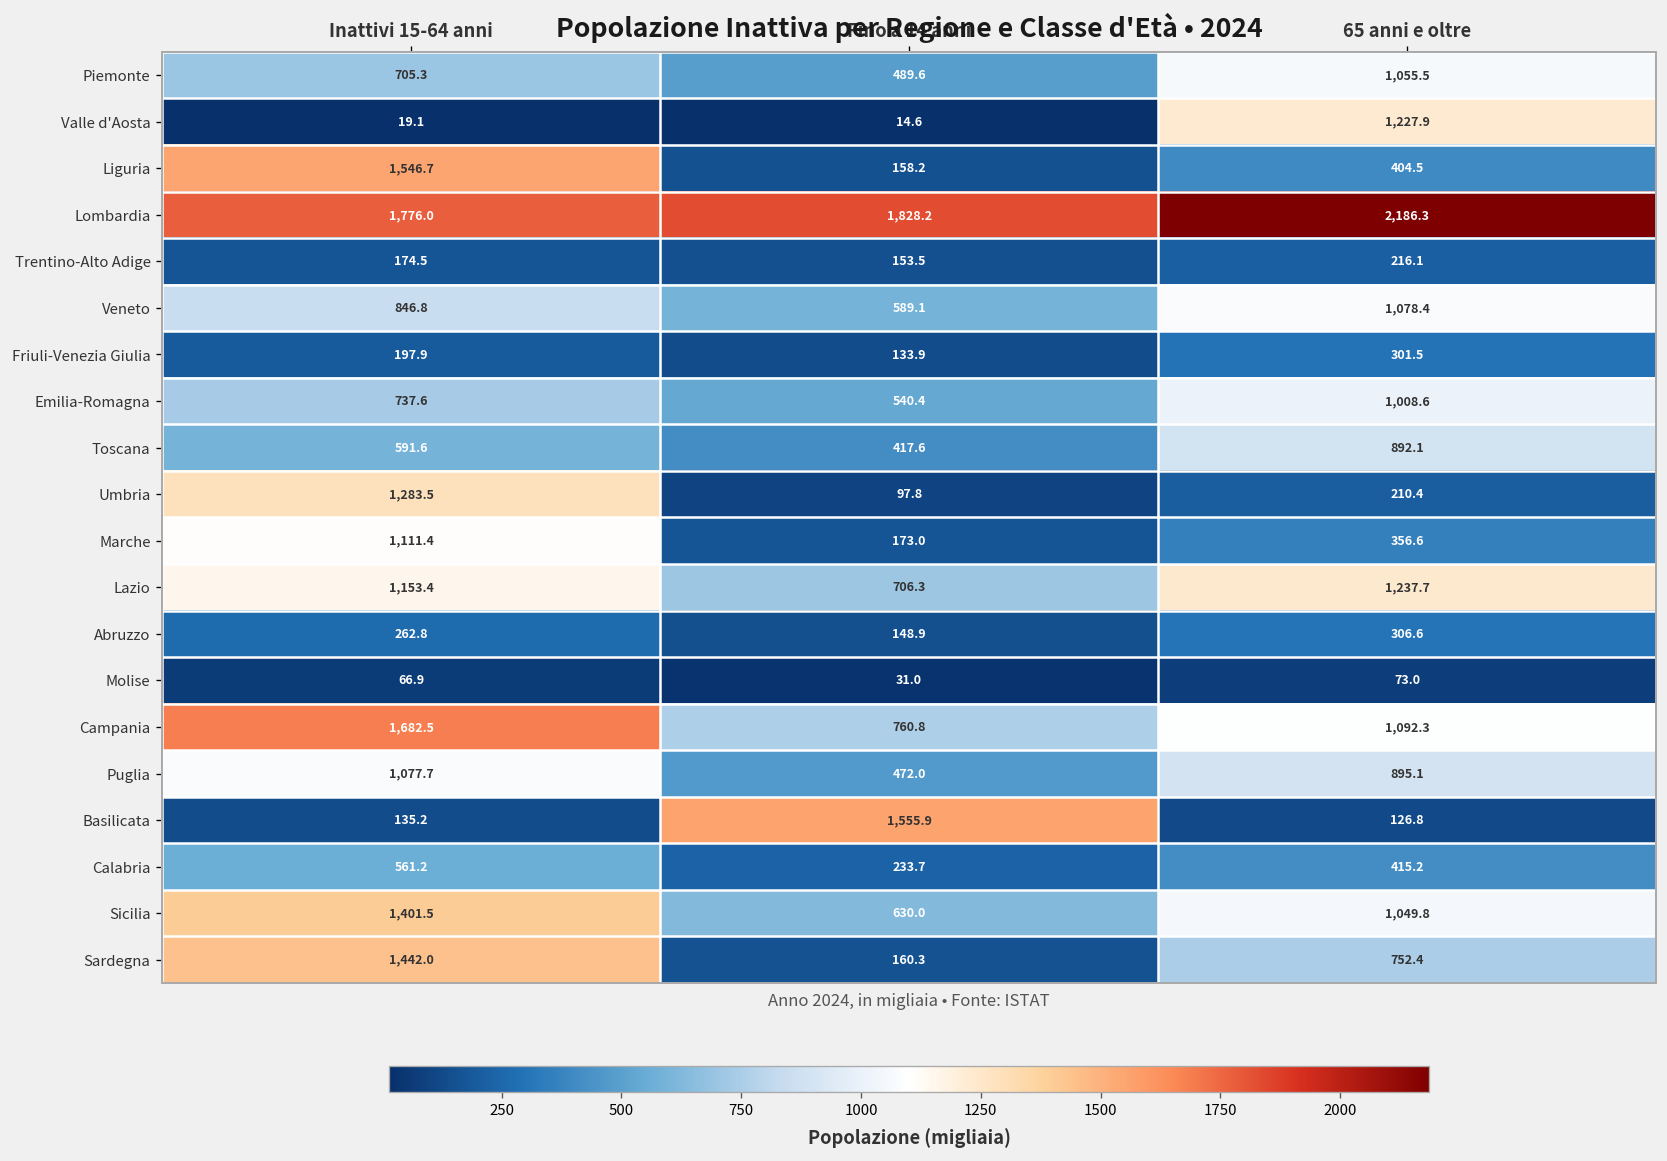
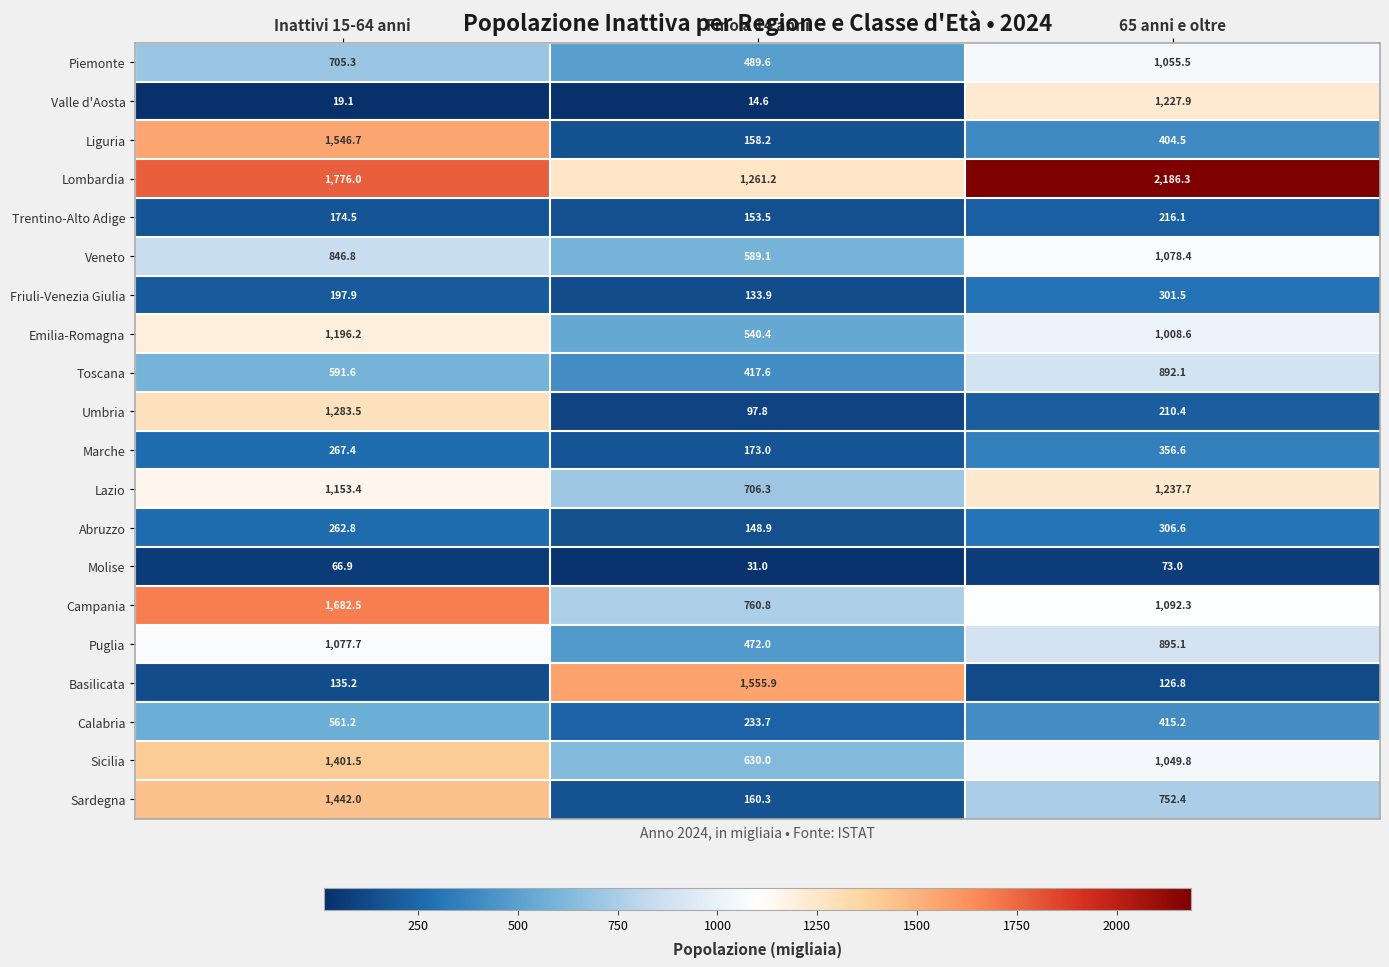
Lombardia, Fino a 14 anni: 1,828.2 -> 1,261.2
Emilia-Romagna, Inattivi 15-64 anni: 737.6 -> 1,196.2
Marche, Inattivi 15-64 anni: 1,111.4 -> 267.4
